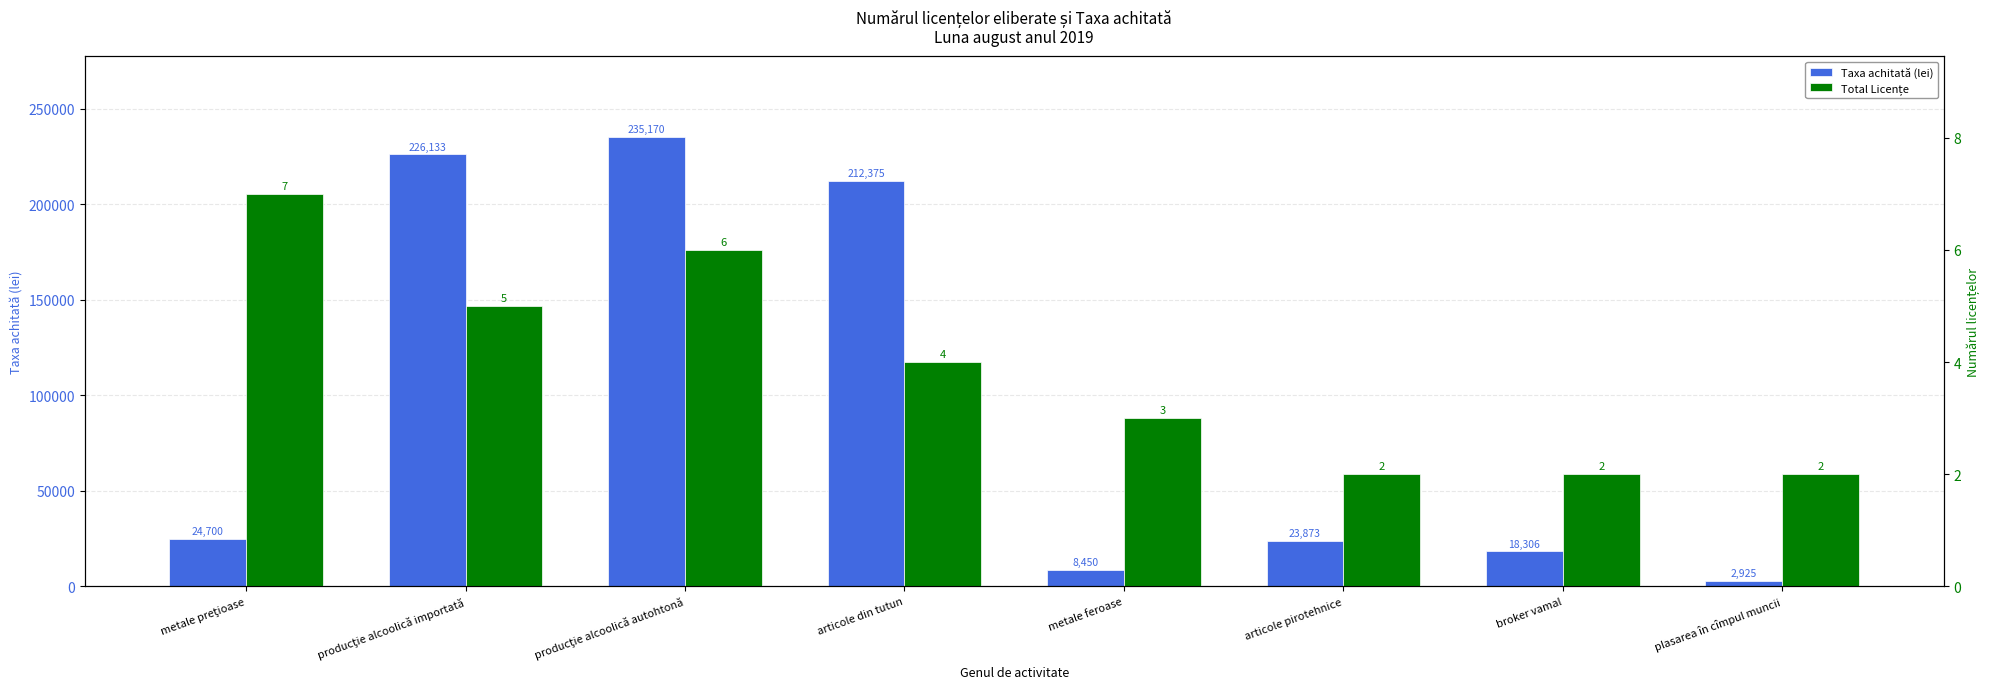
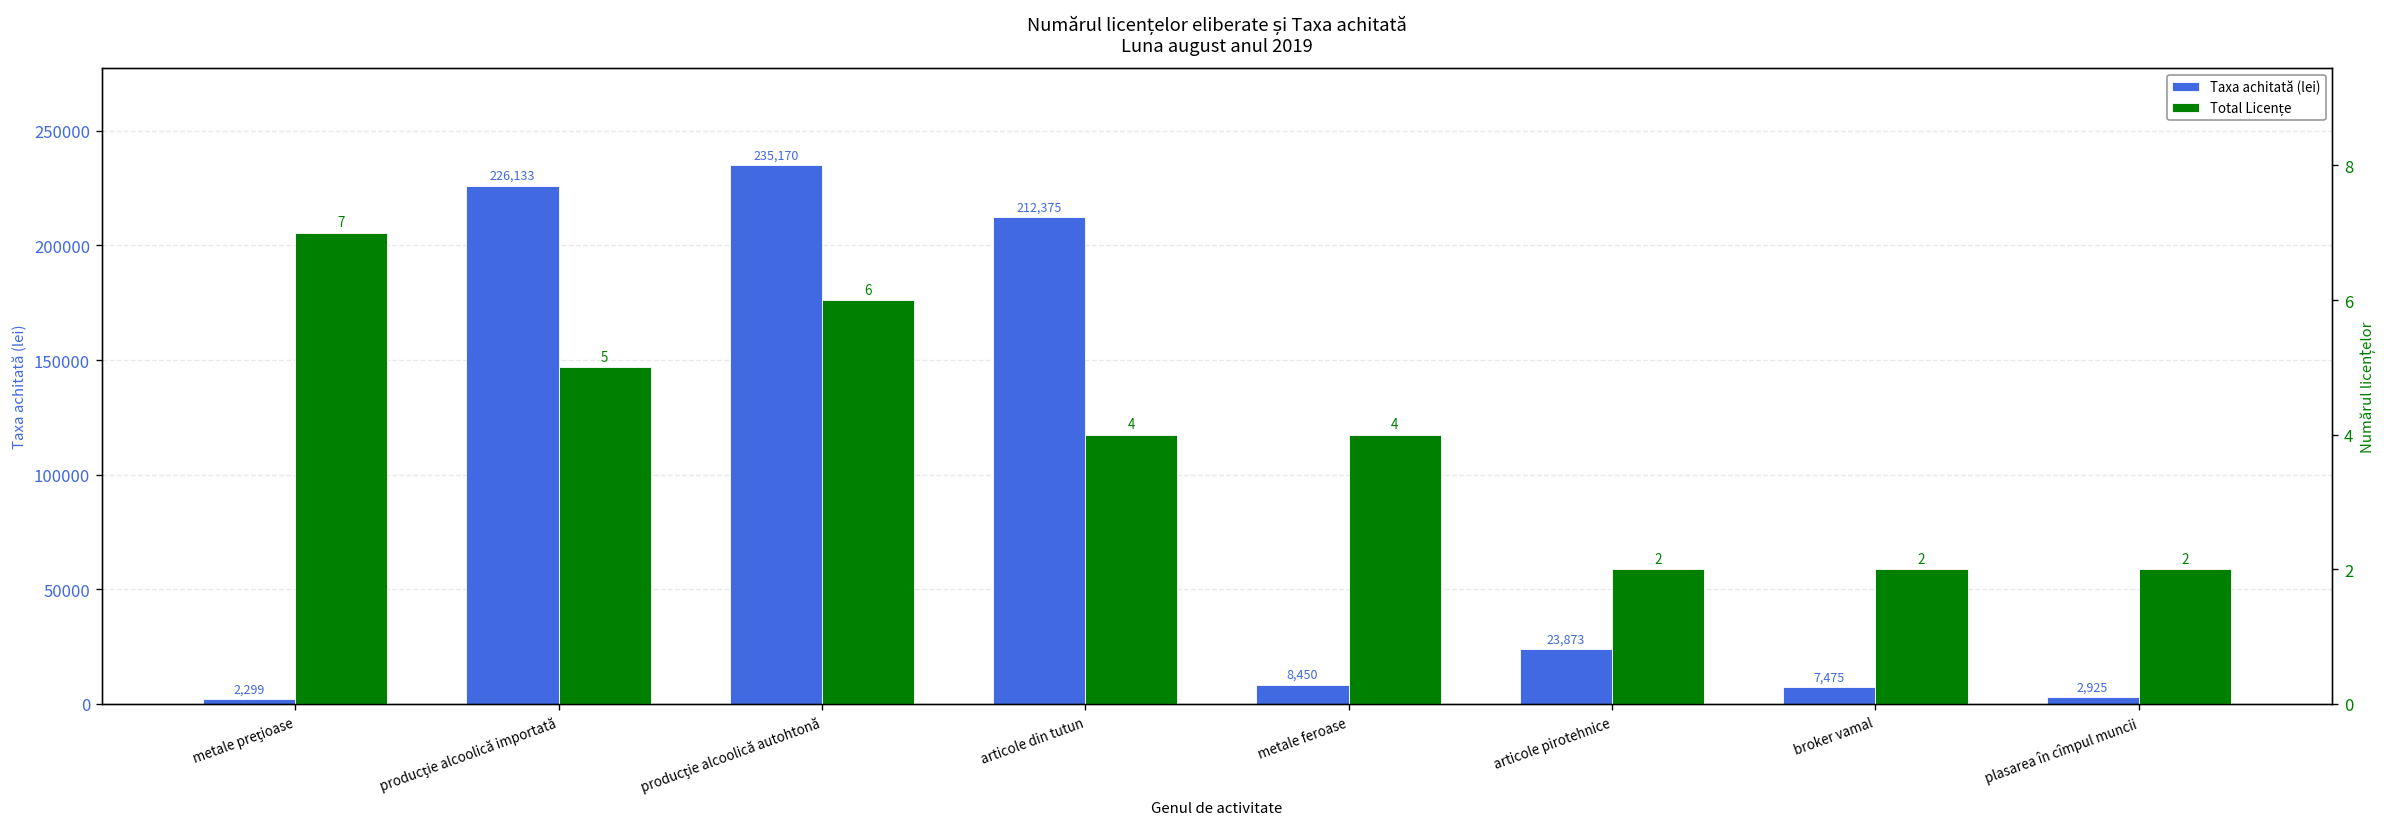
Taxa achitată (lei), metale preţioase: 24,700 -> 2,299
Taxa achitată (lei), broker vamal: 18,306 -> 7,475
Total Licențe, metale feroase: 3 -> 4
